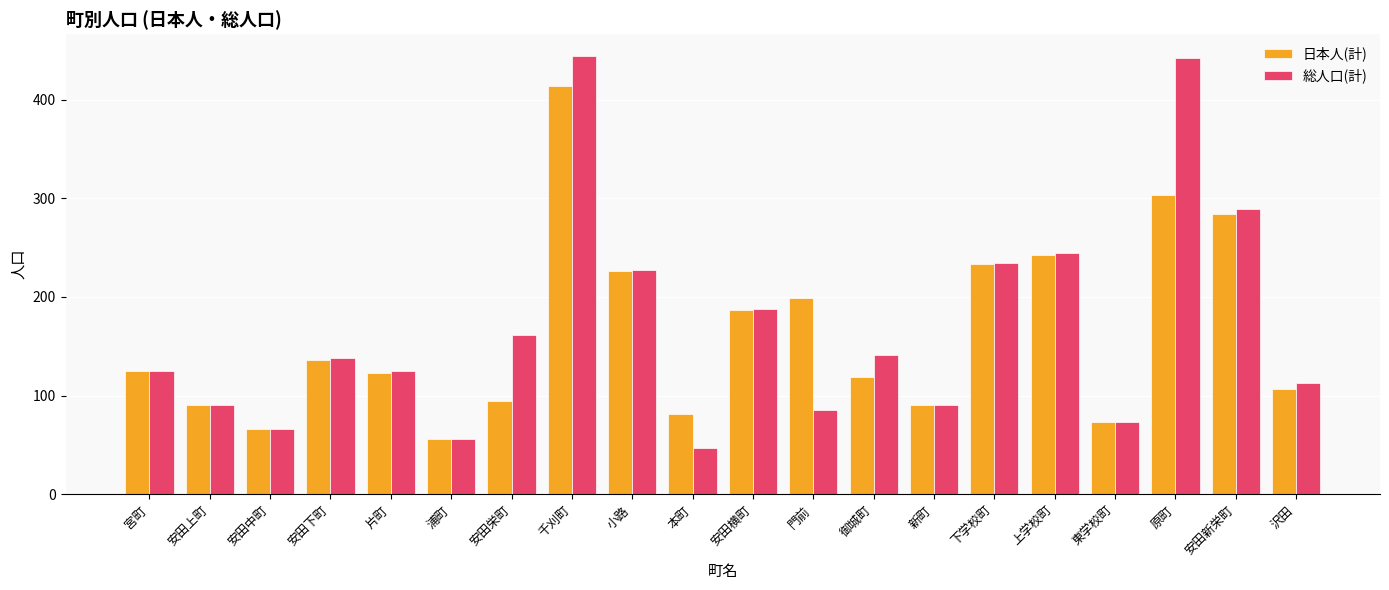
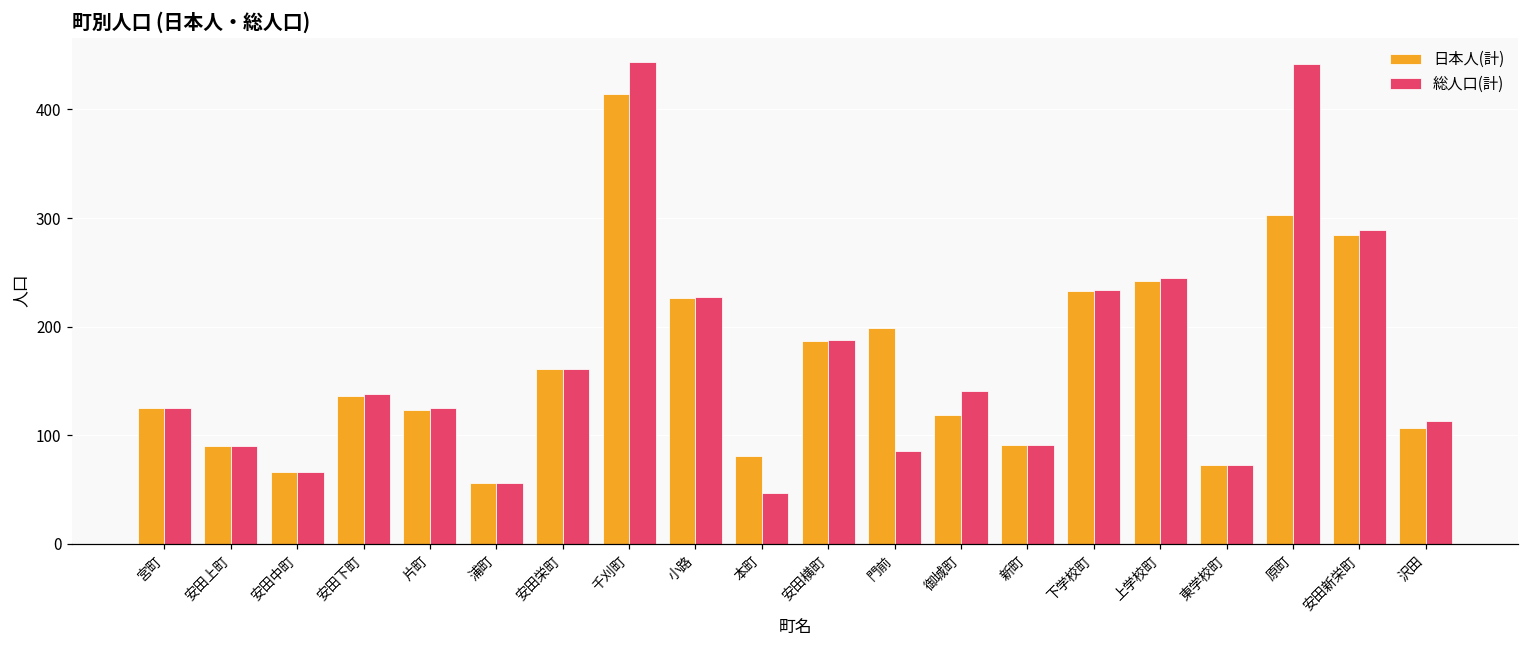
日本人(計), 安田栄町: 100 -> 160
